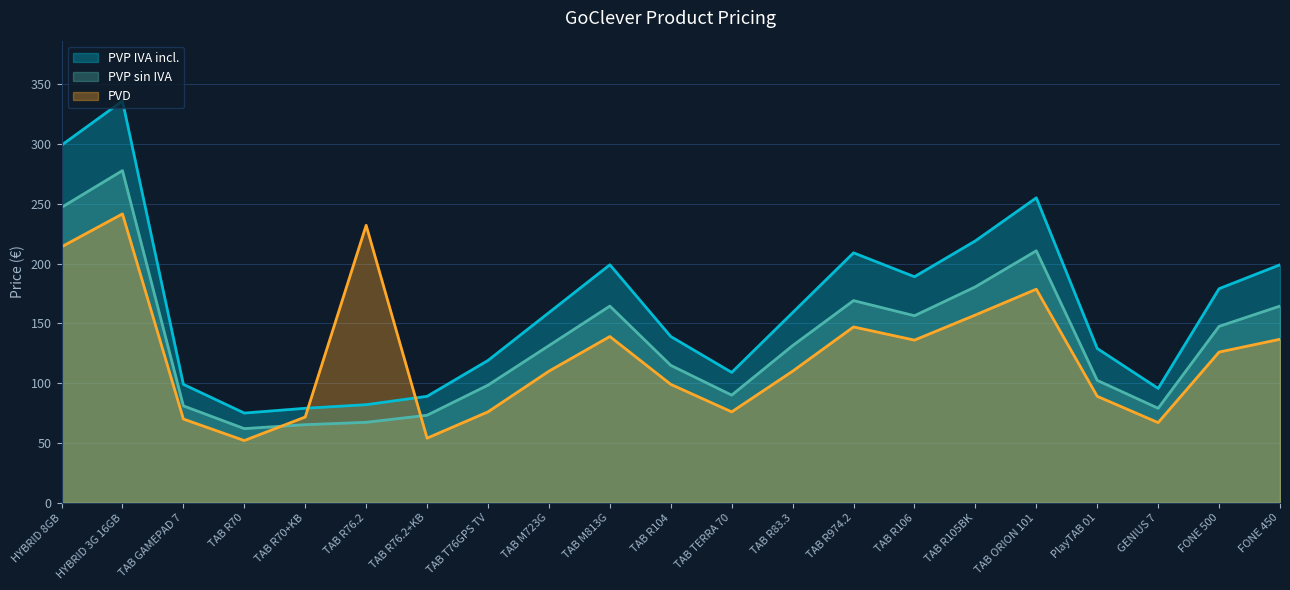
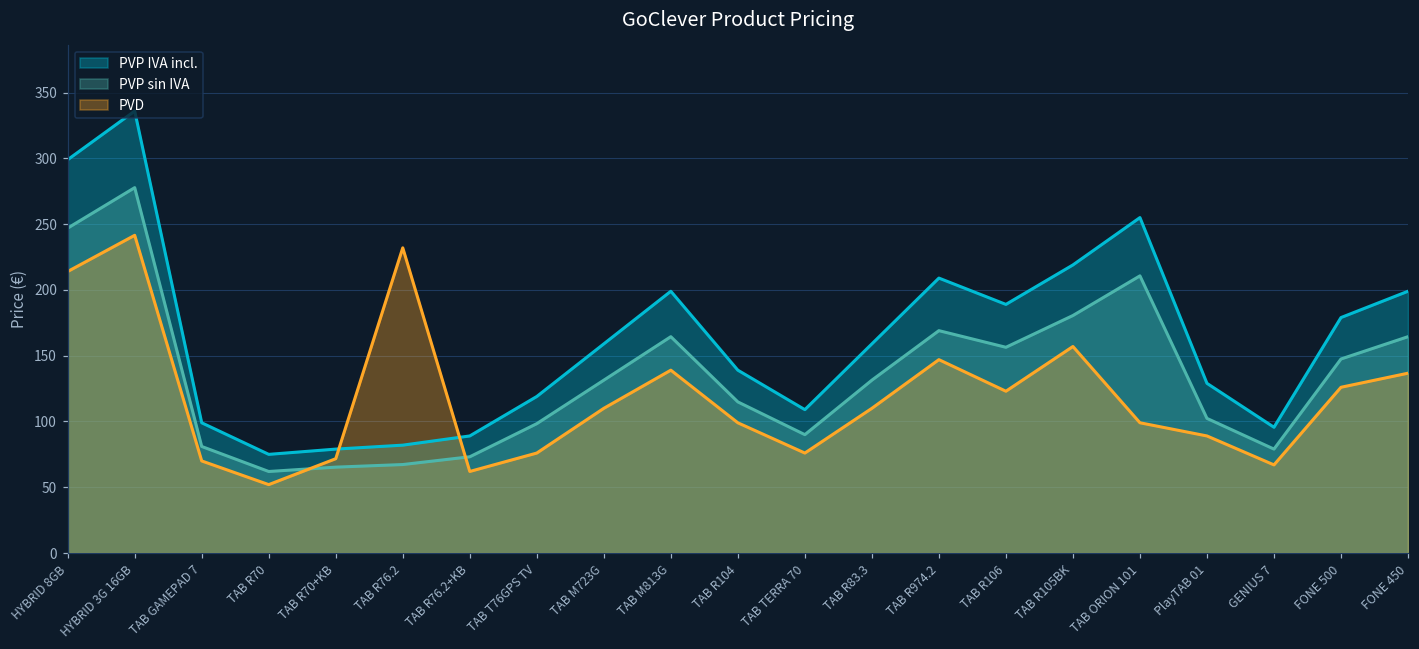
PVD, TAB R76.2+KB: 54 -> 62
PVD, TAB R106: 136 -> 123
PVD, TAB ORION 101: 179 -> 99
